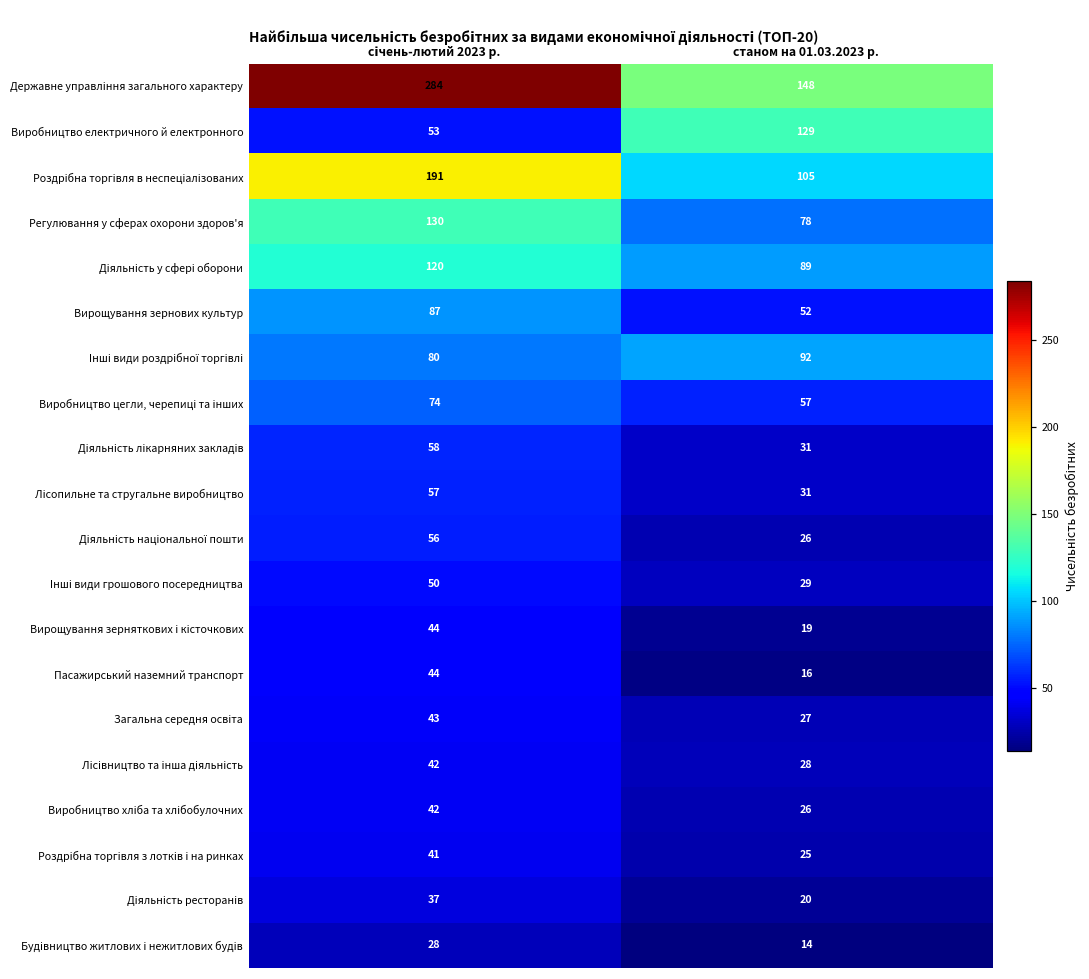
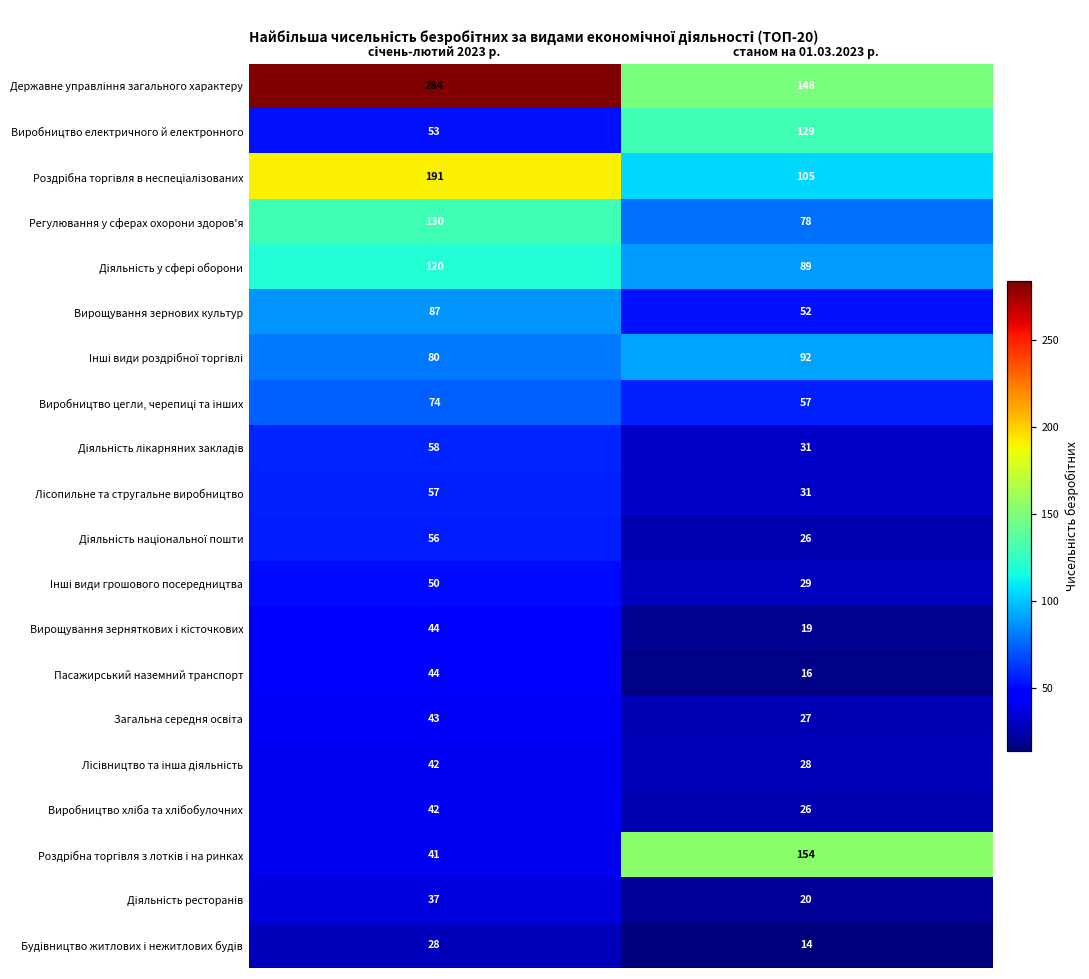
Роздрібна торгівля з лотків і на ринках, станом на 01.03.2023 р.: 25 -> 154
